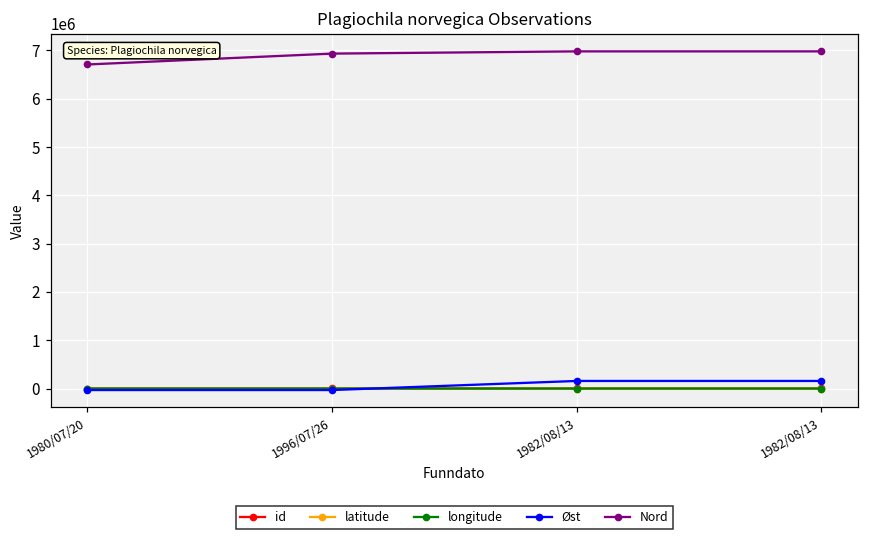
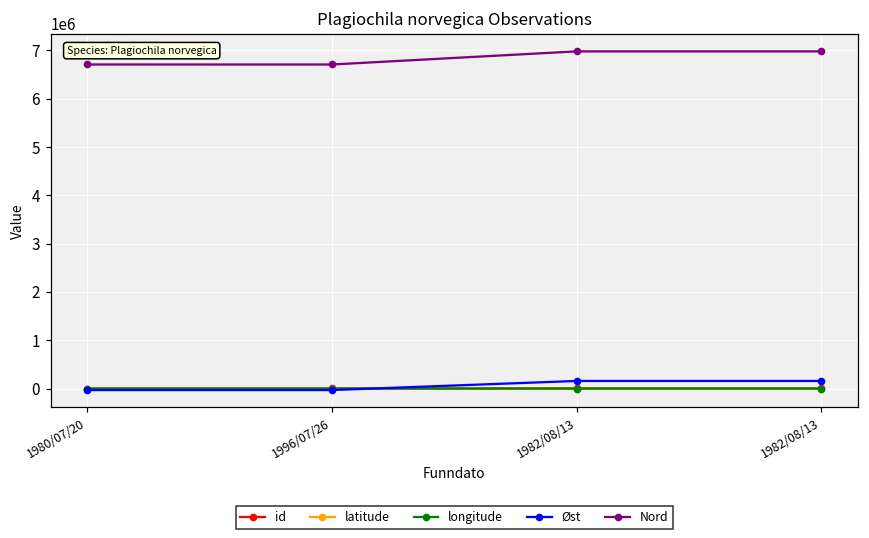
Nord, 1996/07/26: 6900000 -> 6700000
